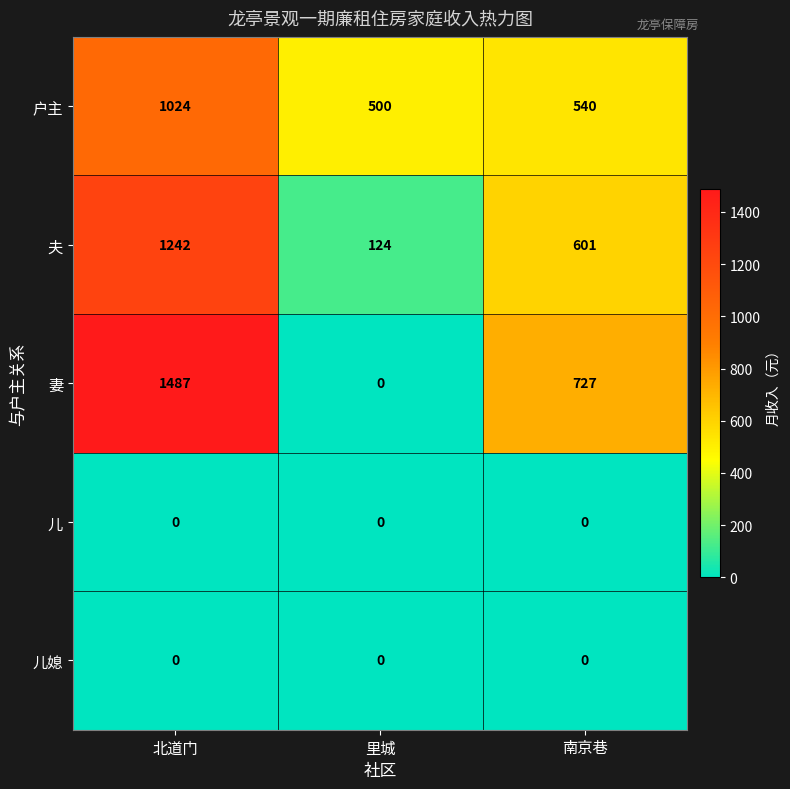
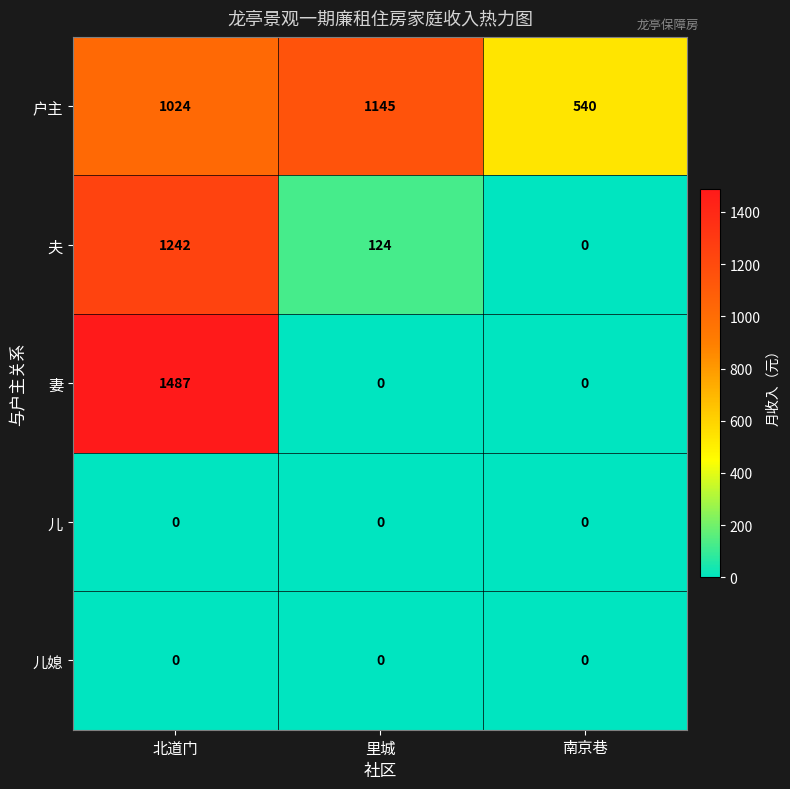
户主, 里城: 500 -> 1145
夫, 南京巷: 601 -> 0
妻, 南京巷: 727 -> 0
